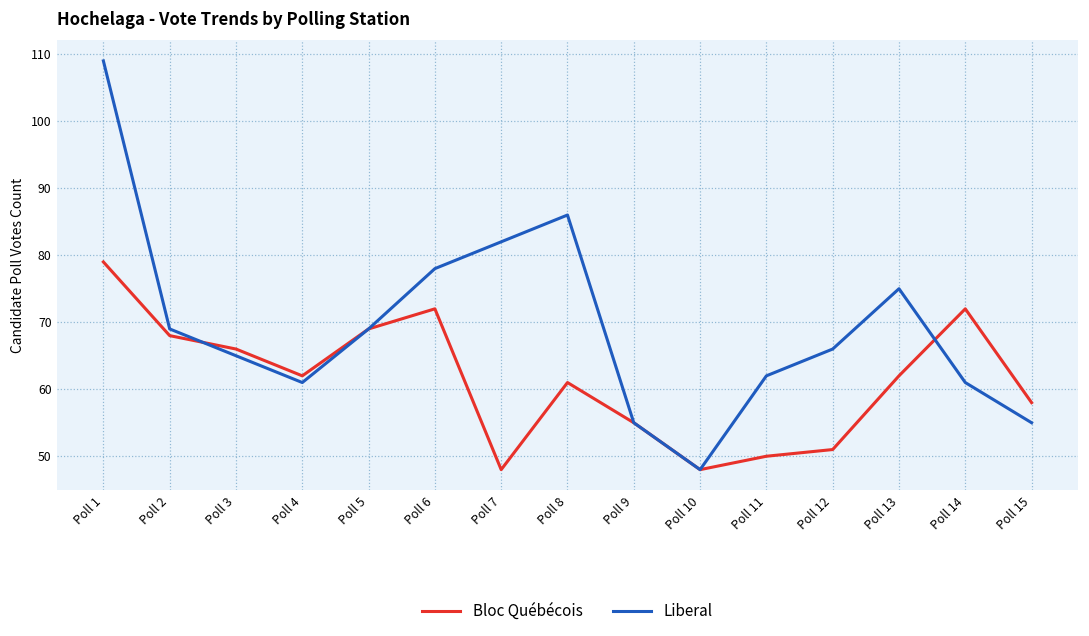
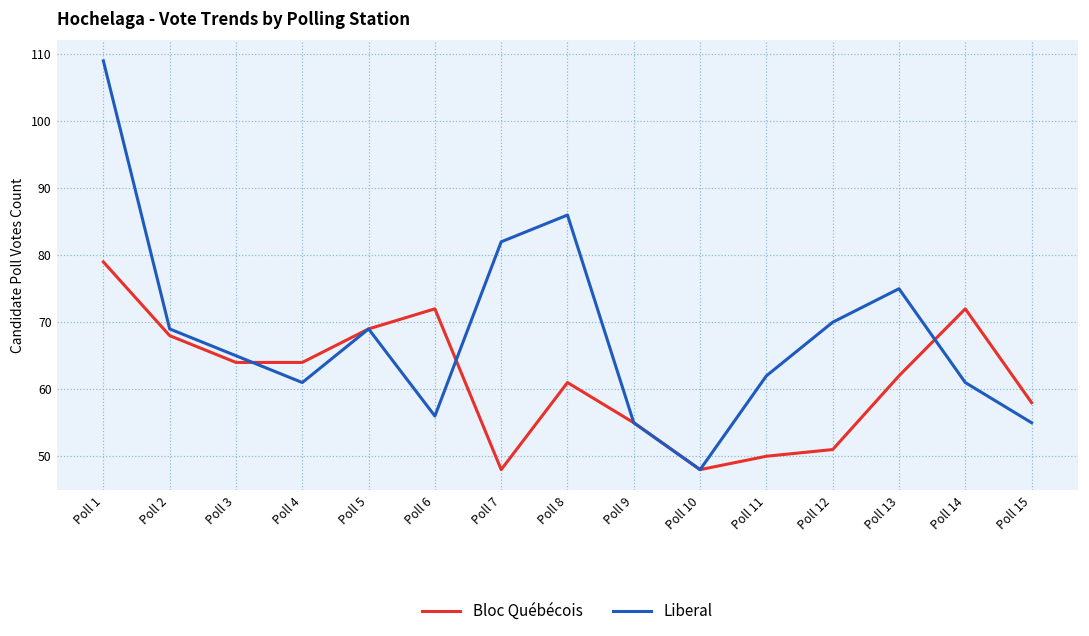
Bloc Québécois, Poll 3: 66 -> 64
Bloc Québécois, Poll 4: 62 -> 64
Liberal, Poll 6: 78 -> 56
Liberal, Poll 12: 66 -> 70
